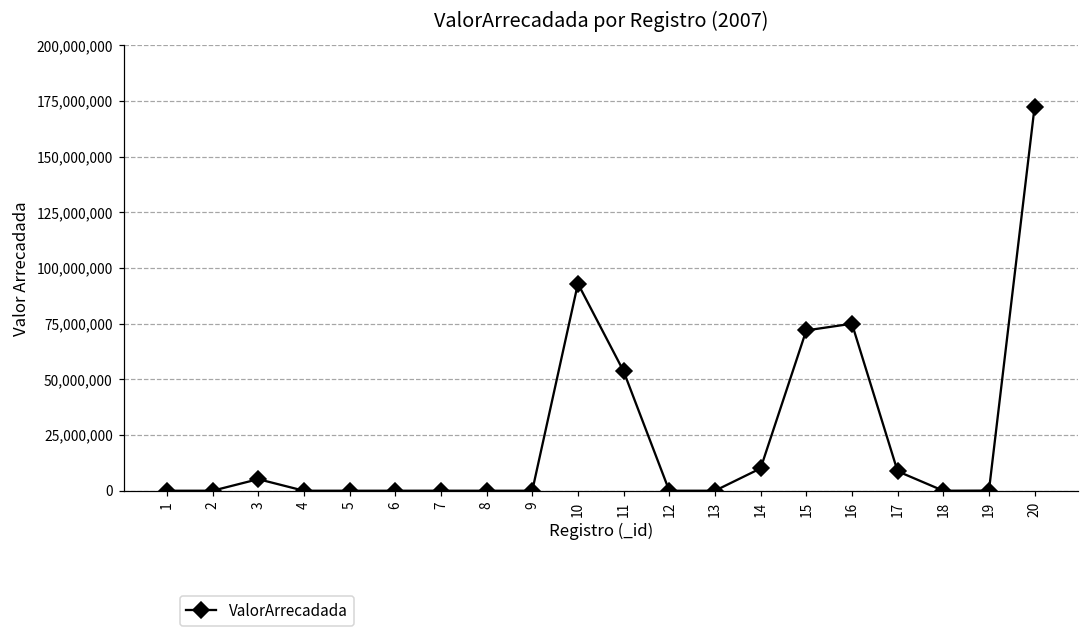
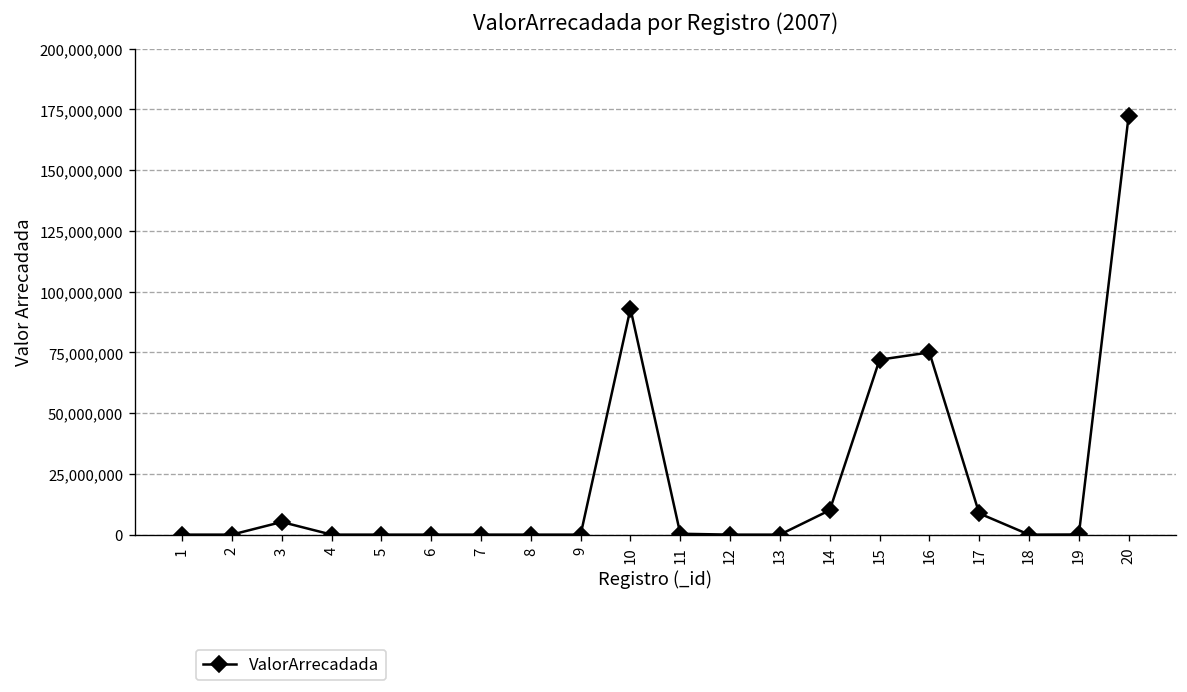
11: 54,000,000 -> 0
